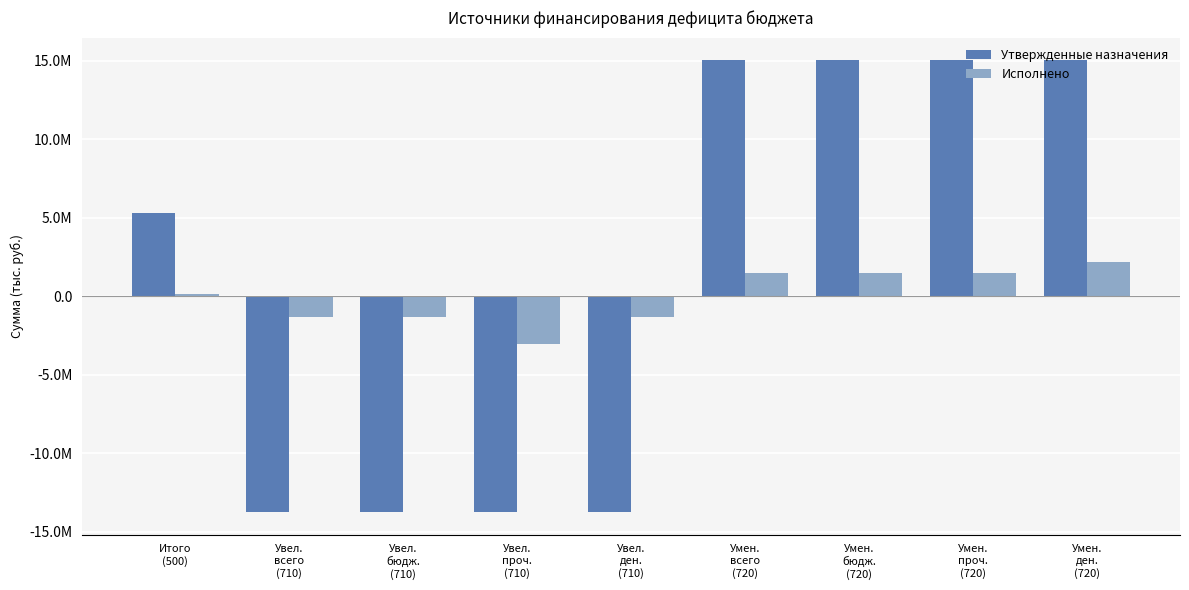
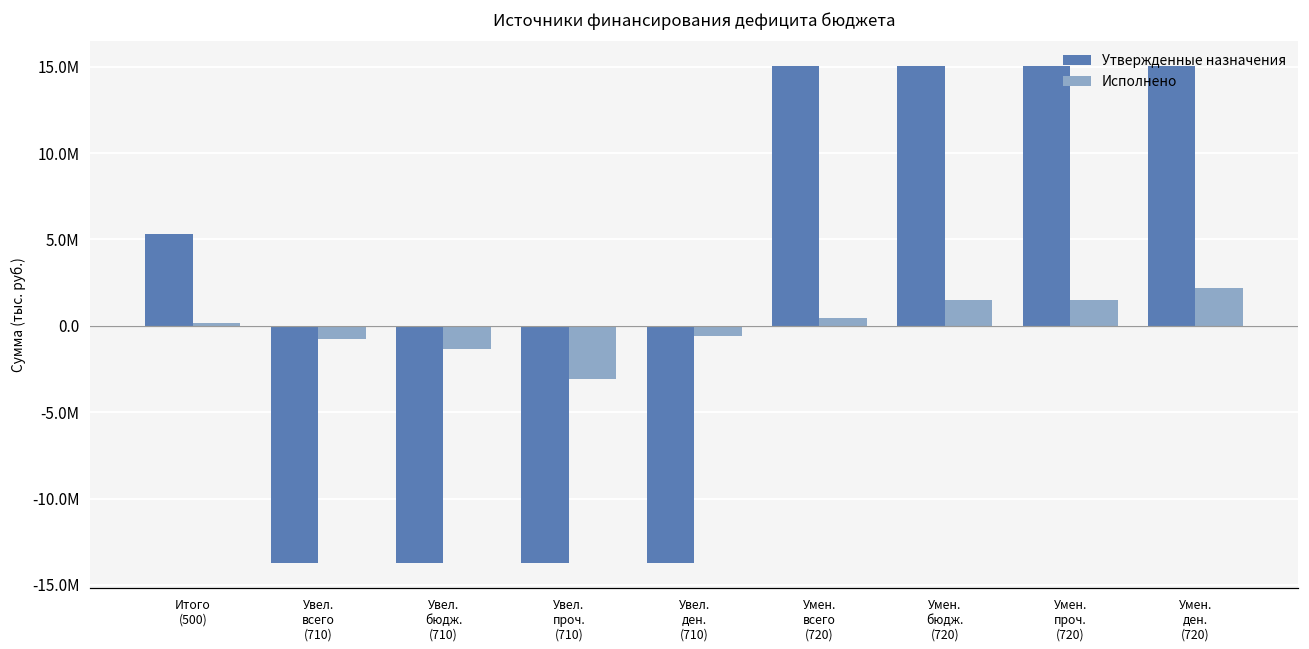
Исполнено, Увел. всего (710): -1300000 -> -800000
Исполнено, Увел. ден. (710): -1300000 -> -600000
Исполнено, Умен. всего (720): 1500000 -> 500000
